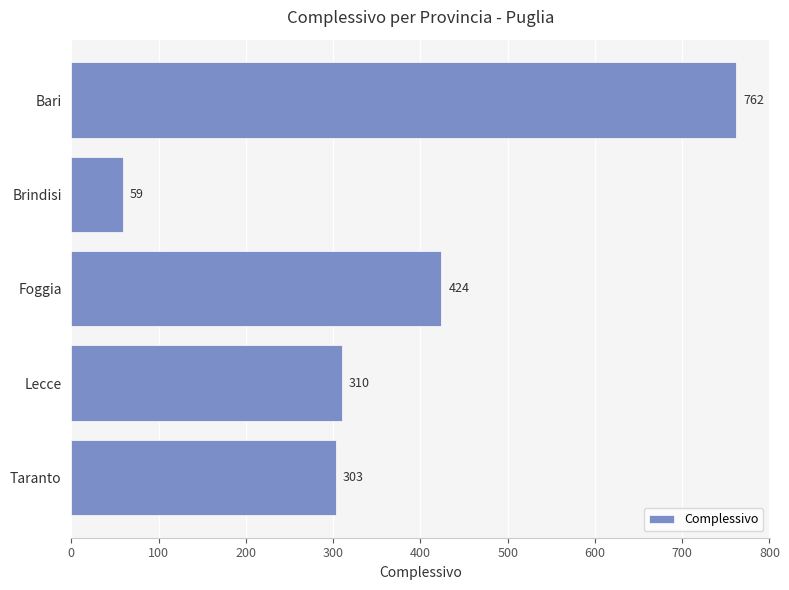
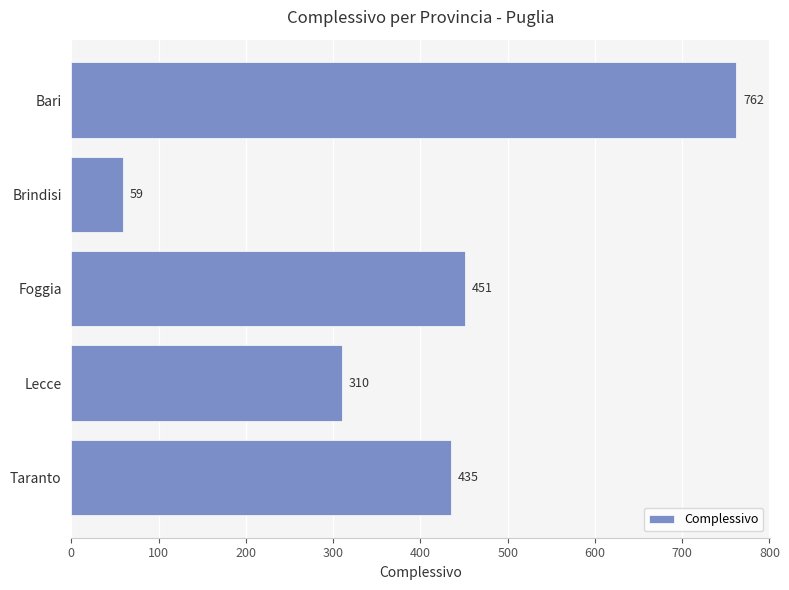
Foggia: 424 -> 451
Taranto: 303 -> 435
